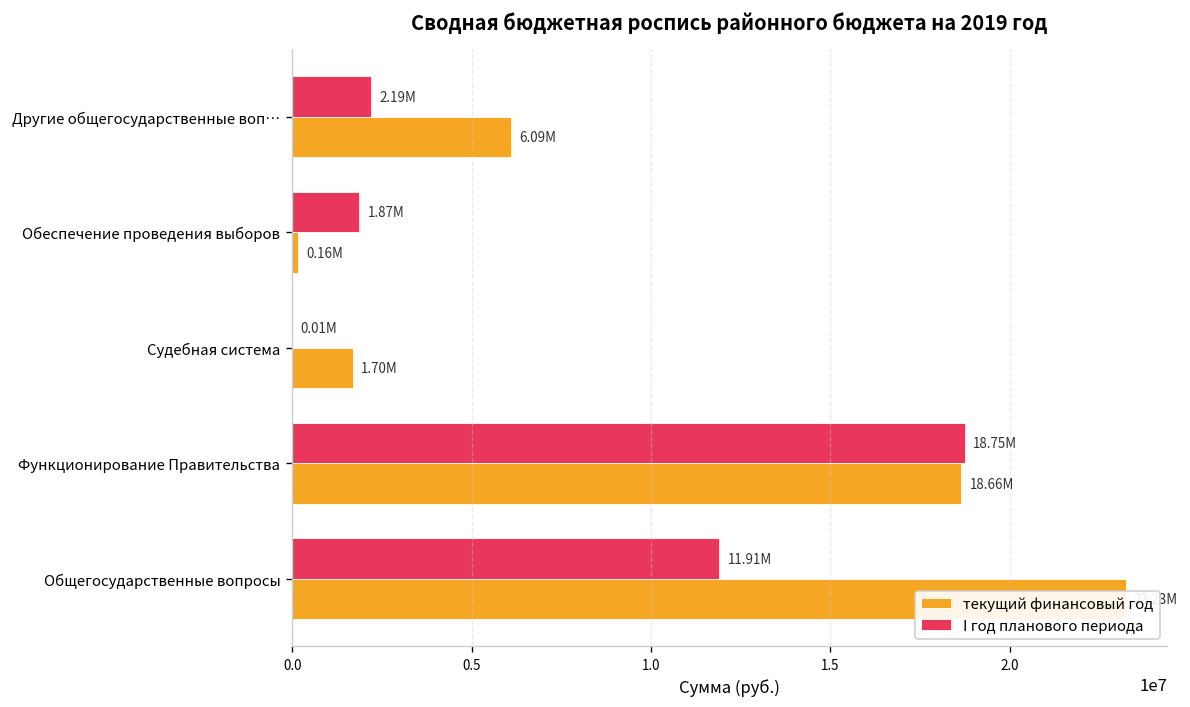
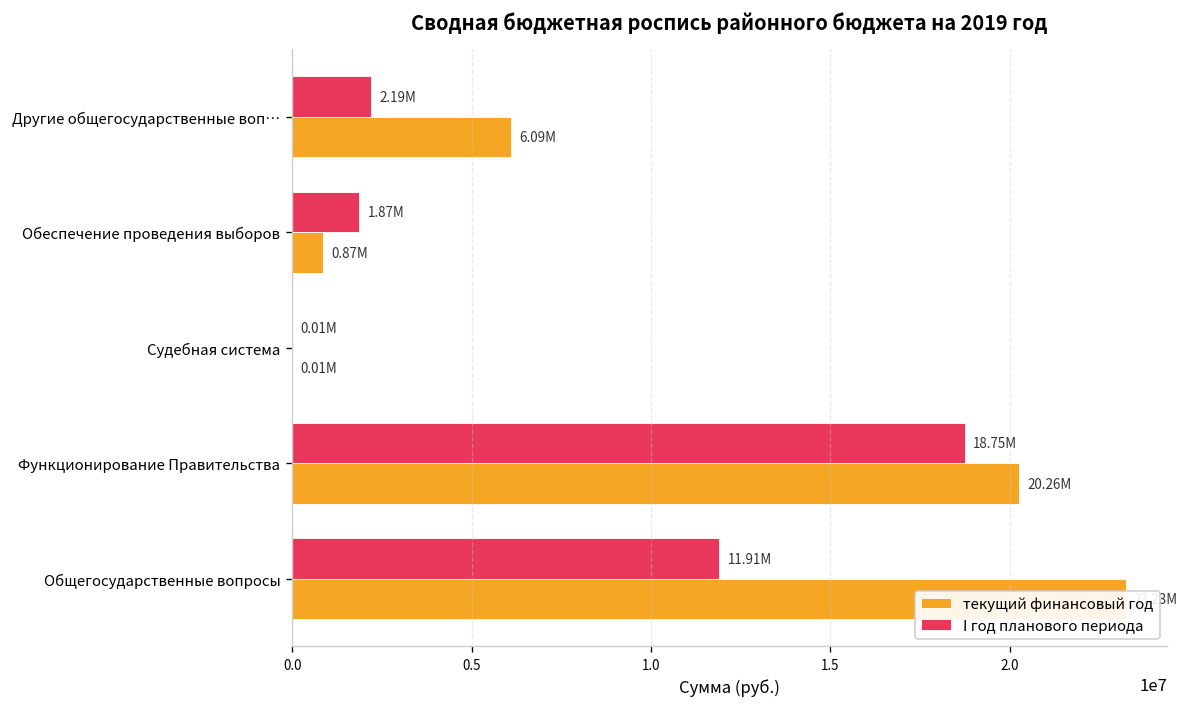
текущий финансовый год, Обеспечение проведения выборов: 0.16M -> 0.87M
текущий финансовый год, Судебная система: 1.70M -> 0.01M
текущий финансовый год, Функционирование Правительства: 18.66M -> 20.26M
